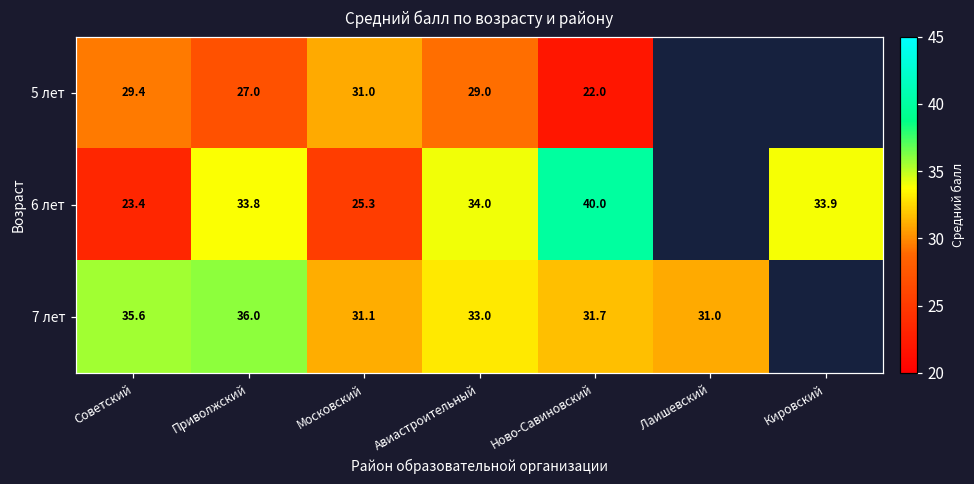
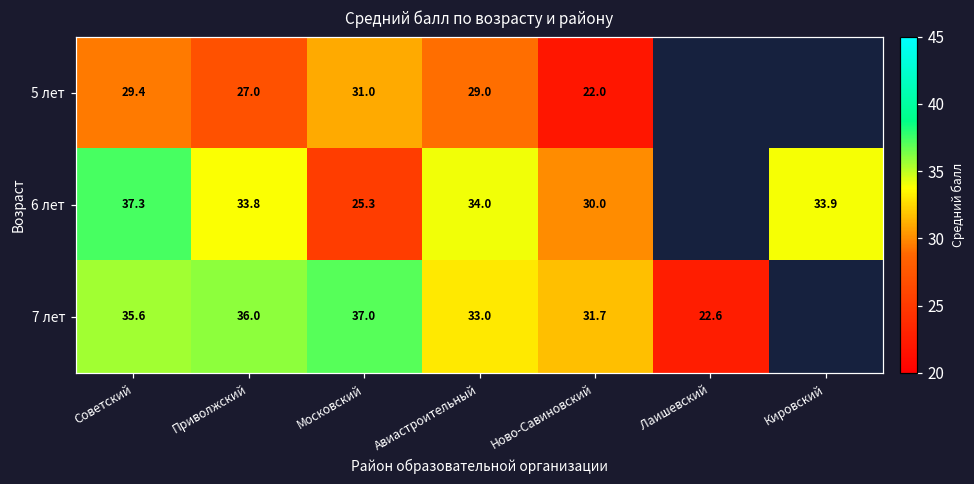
6 лет, Советский: 23.4 -> 37.3
6 лет, Ново-Савиновский: 40.0 -> 30.0
7 лет, Московский: 31.1 -> 37.0
7 лет, Лаишевский: 31.0 -> 22.6
